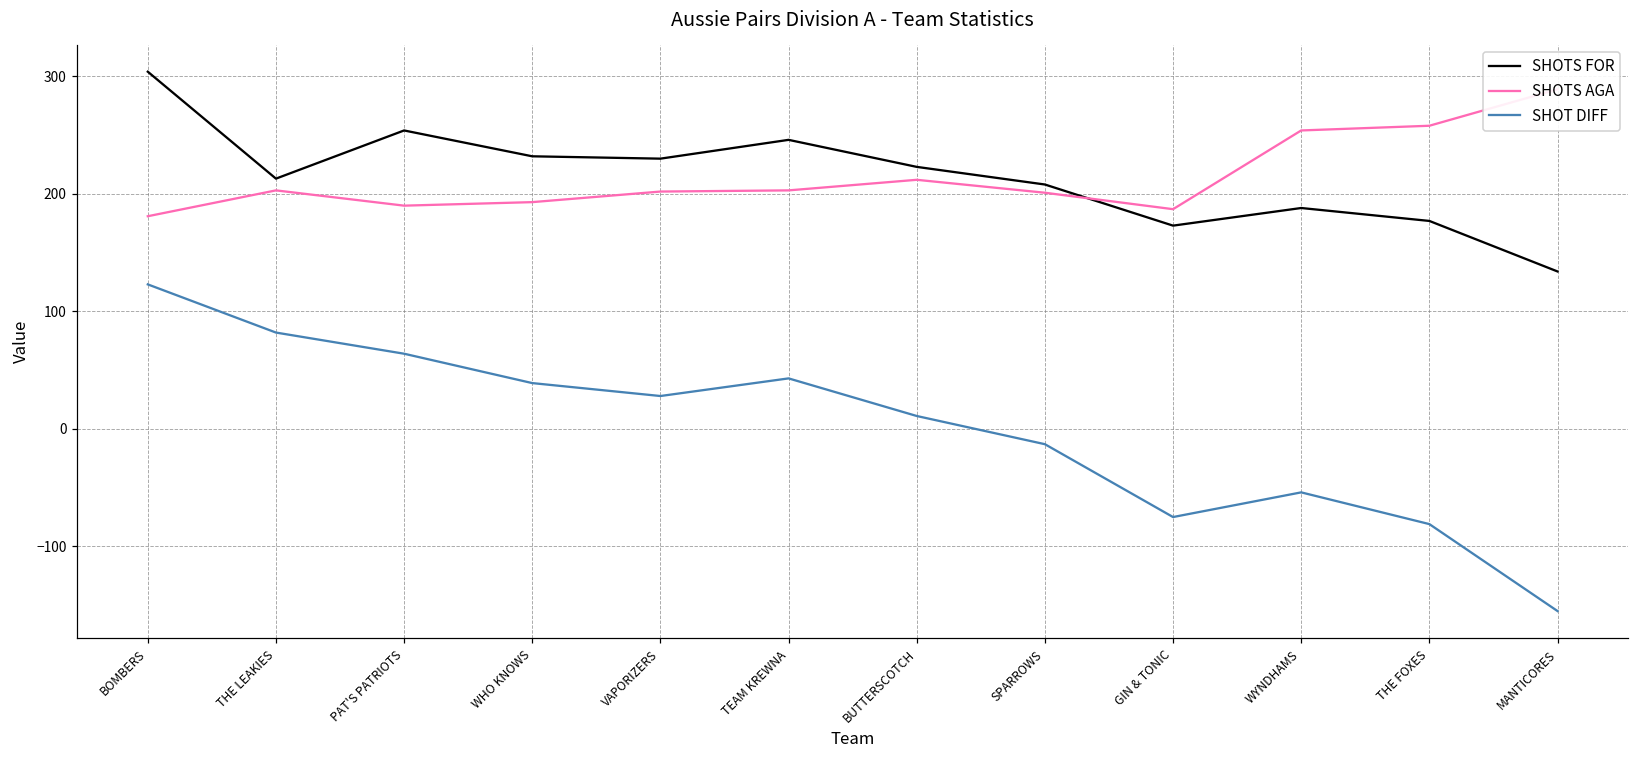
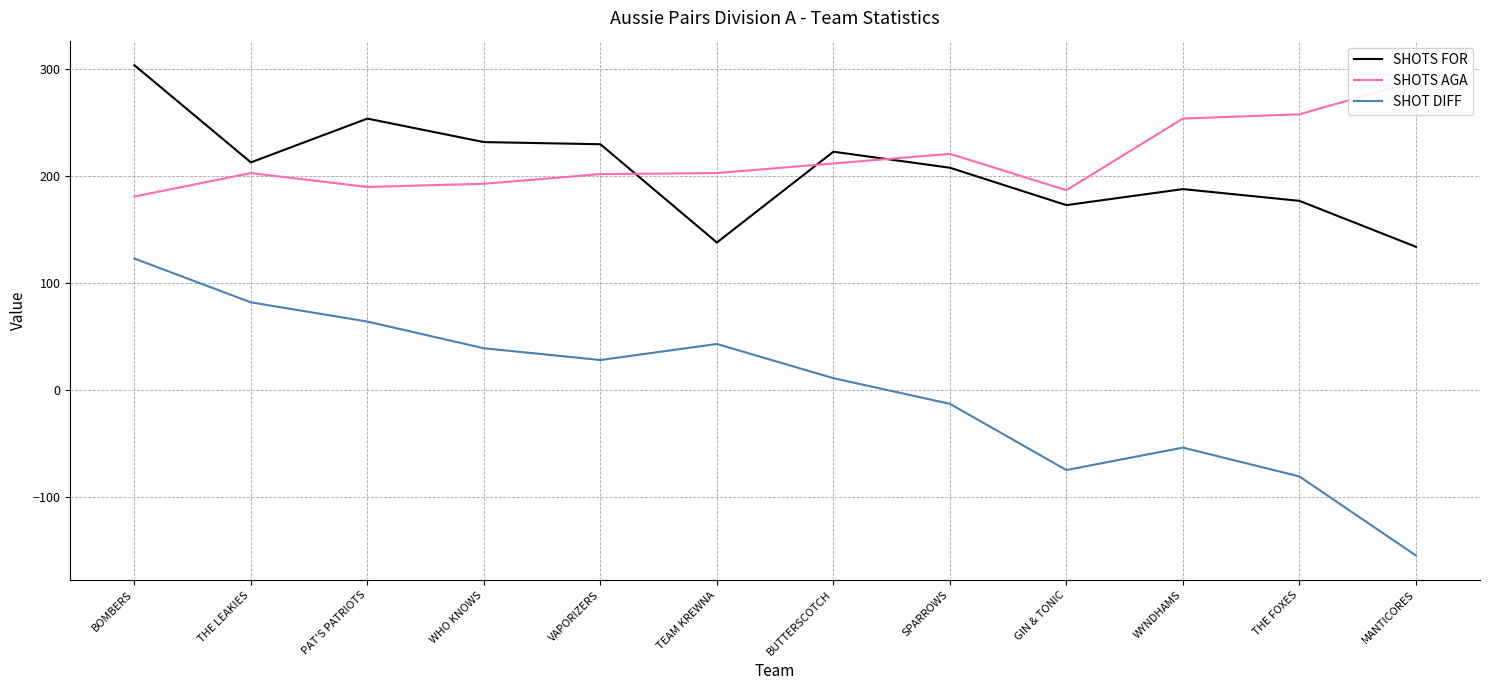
SHOTS FOR, TEAM KREWNA: 246 -> 138
SHOTS AGA, SPARROWS: 201 -> 221
